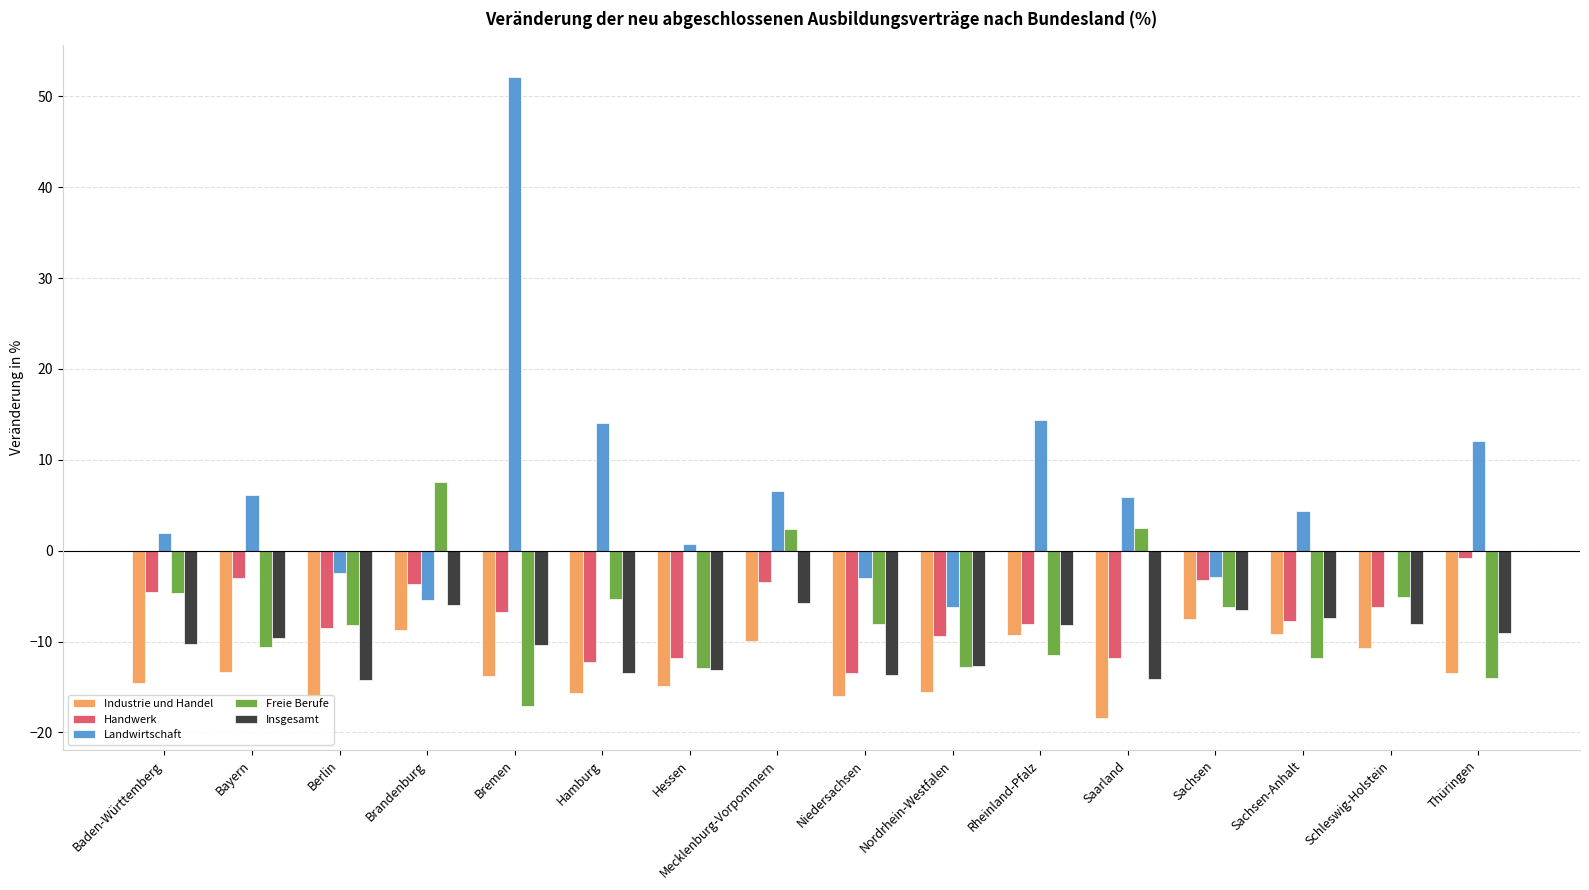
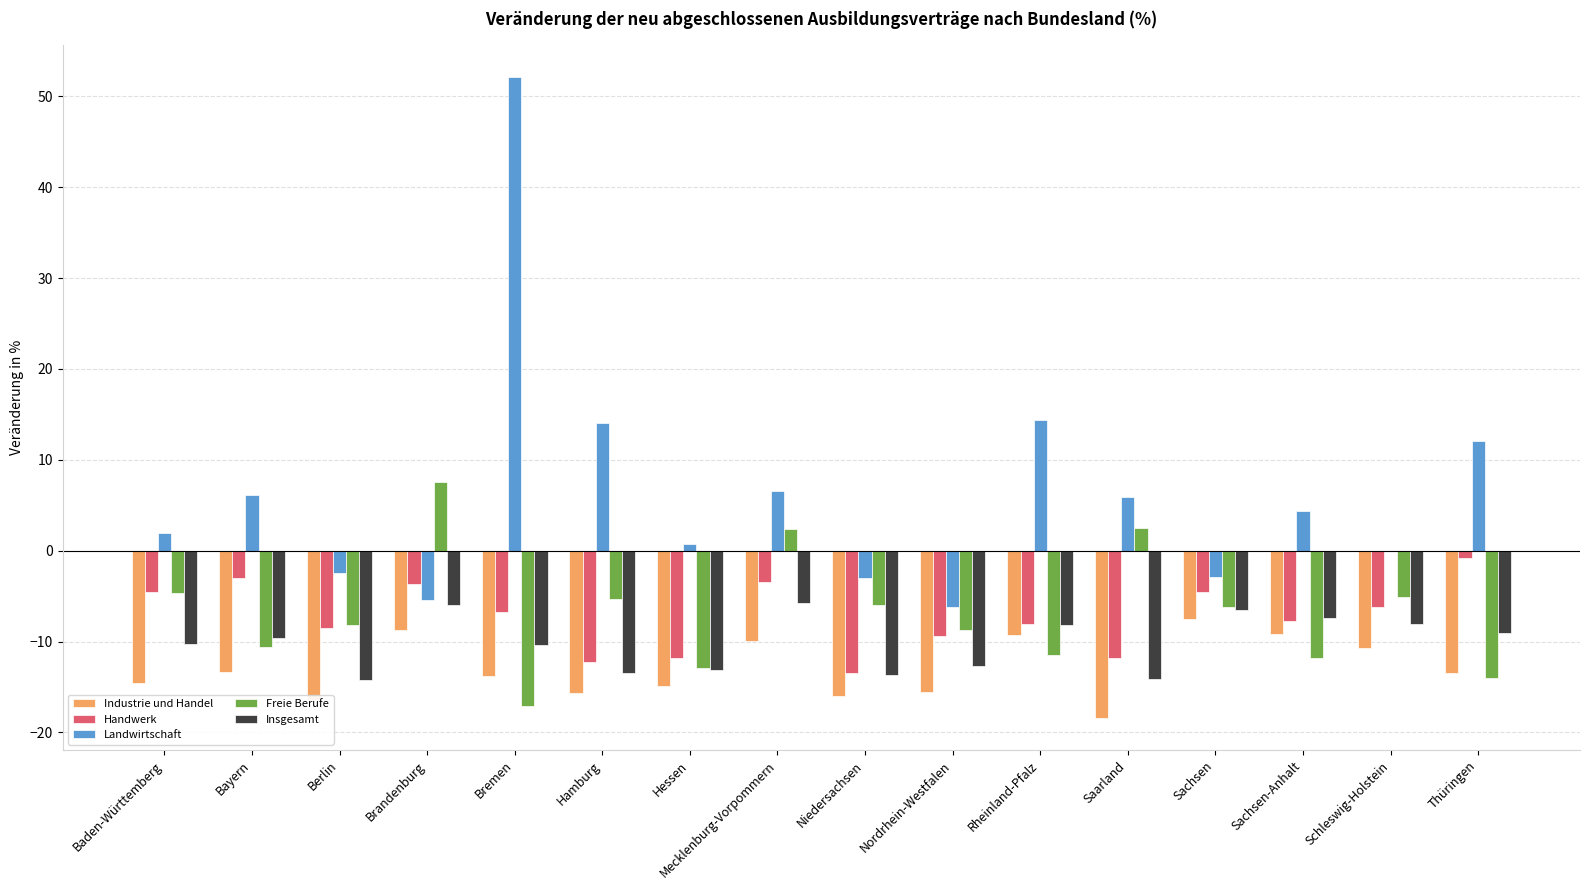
Freie Berufe, Niedersachsen: -8 -> -6
Freie Berufe, Nordrhein-Westfalen: -13 -> -9
Handwerk, Sachsen: -3 -> -5
